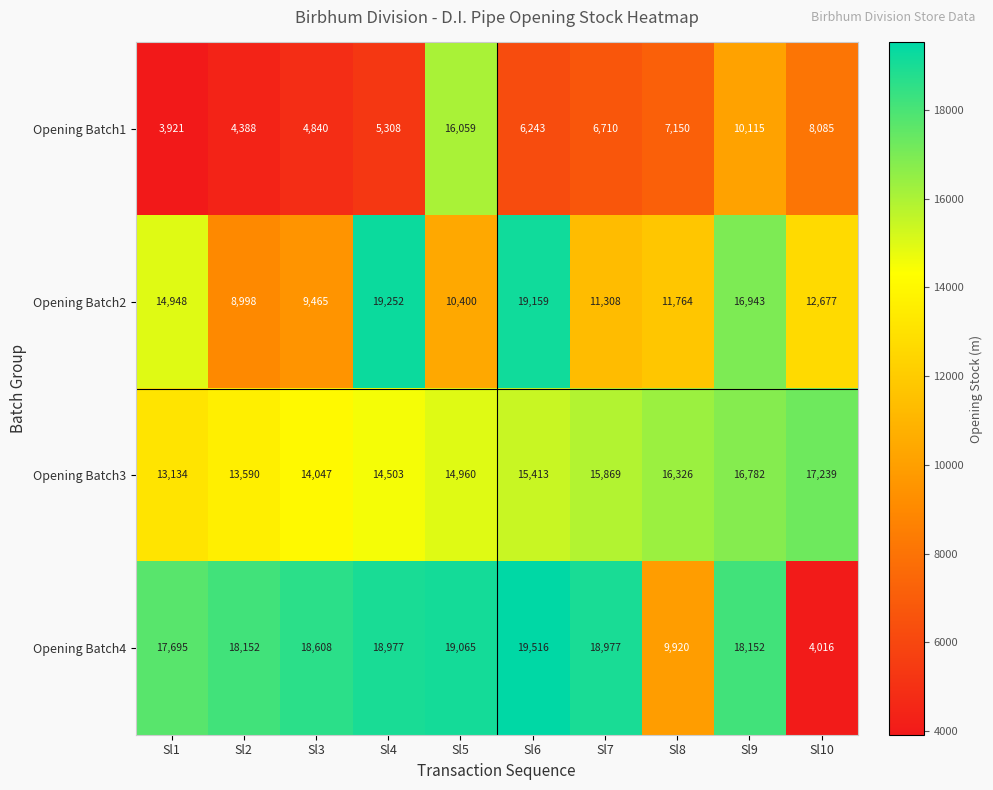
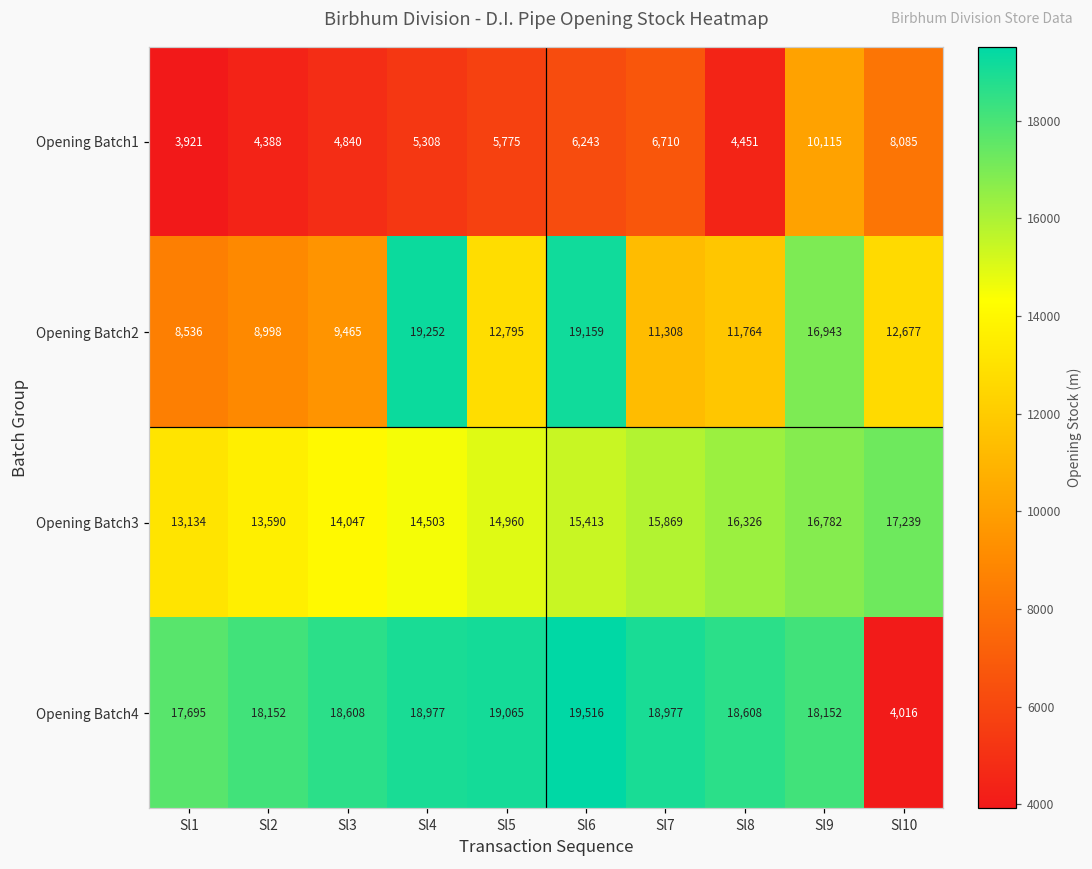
Opening Batch1, Sl5: 16,059 -> 5,775
Opening Batch1, Sl8: 7,150 -> 4,451
Opening Batch2, Sl1: 14,948 -> 8,536
Opening Batch2, Sl5: 10,400 -> 12,795
Opening Batch4, Sl8: 9,920 -> 18,608
